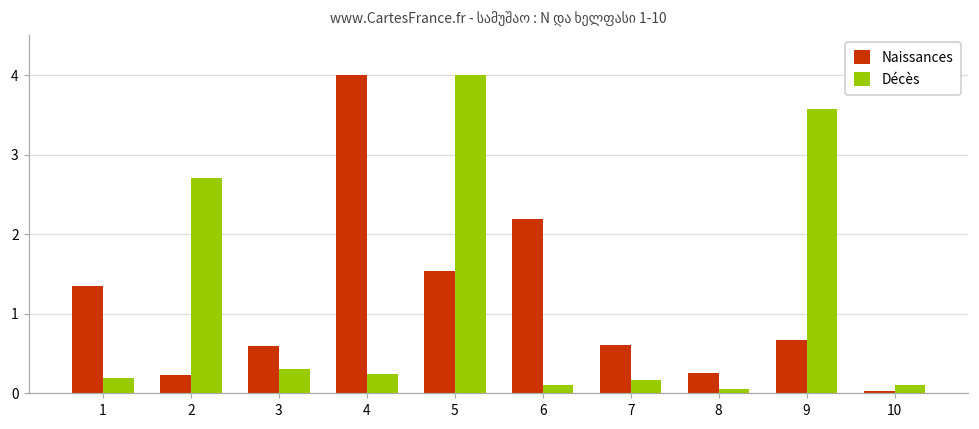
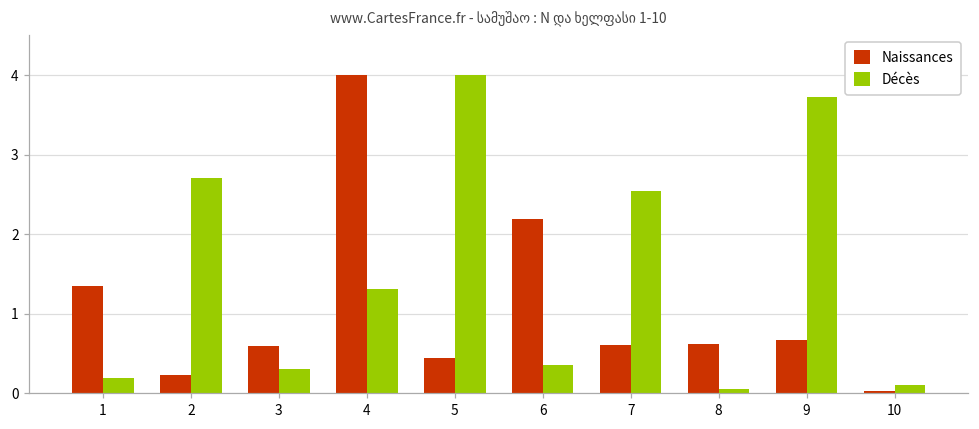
Décès, 4: 0.2 -> 1.3
Naissances, 5: 1.5 -> 0.4
Décès, 6: 0.1 -> 0.3
Décès, 7: 0.2 -> 2.5
Naissances, 8: 0.3 -> 0.6
Décès, 9: 3.6 -> 3.7
